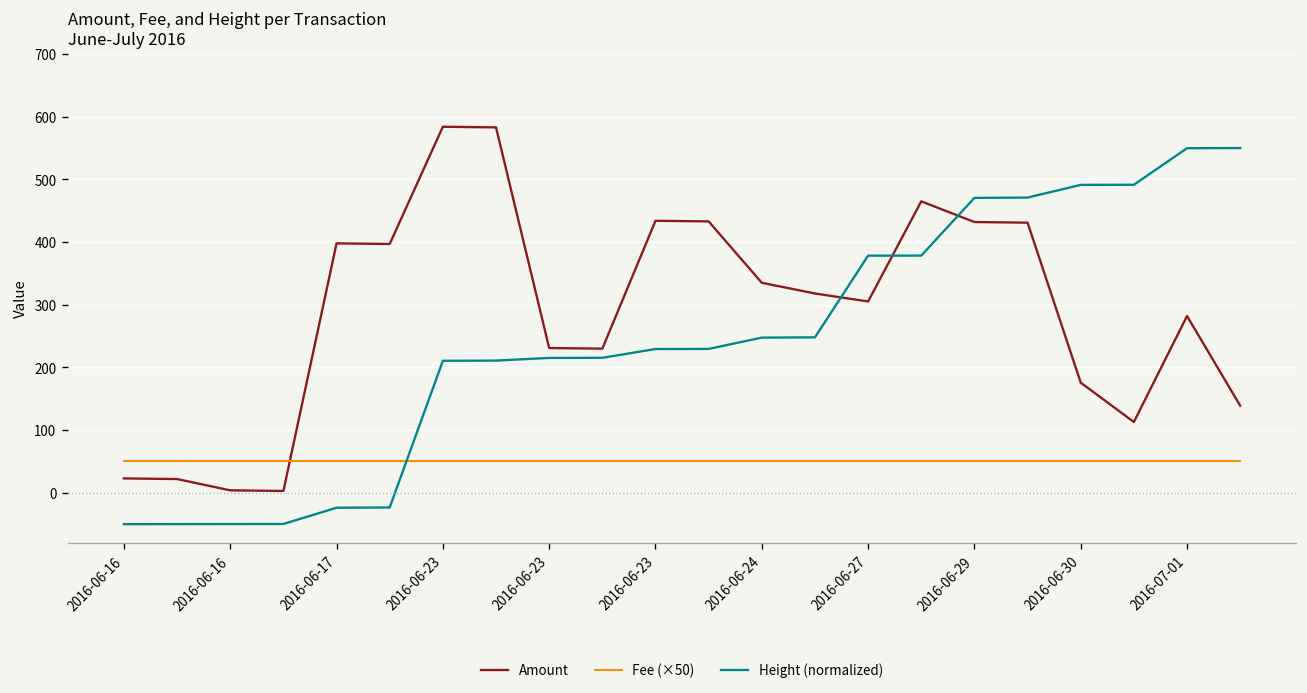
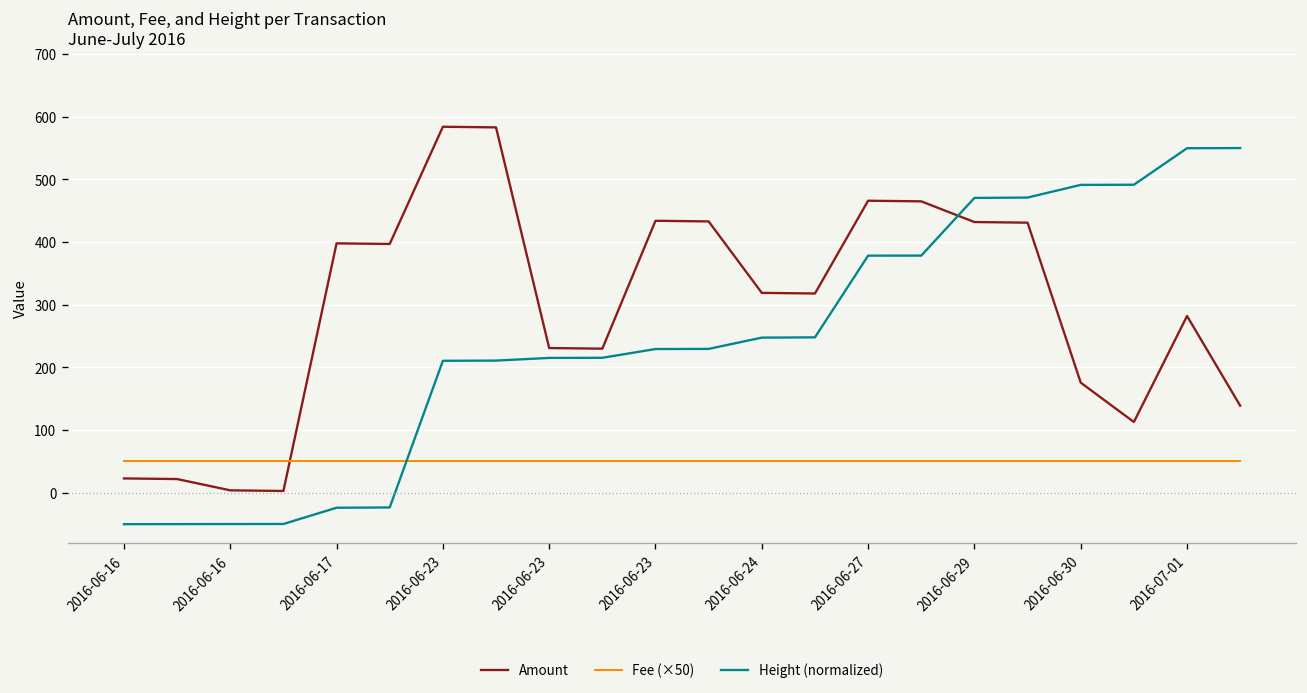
Amount, 2016-06-24: 340 -> 320
Amount, 2016-06-27: 310 -> 470
